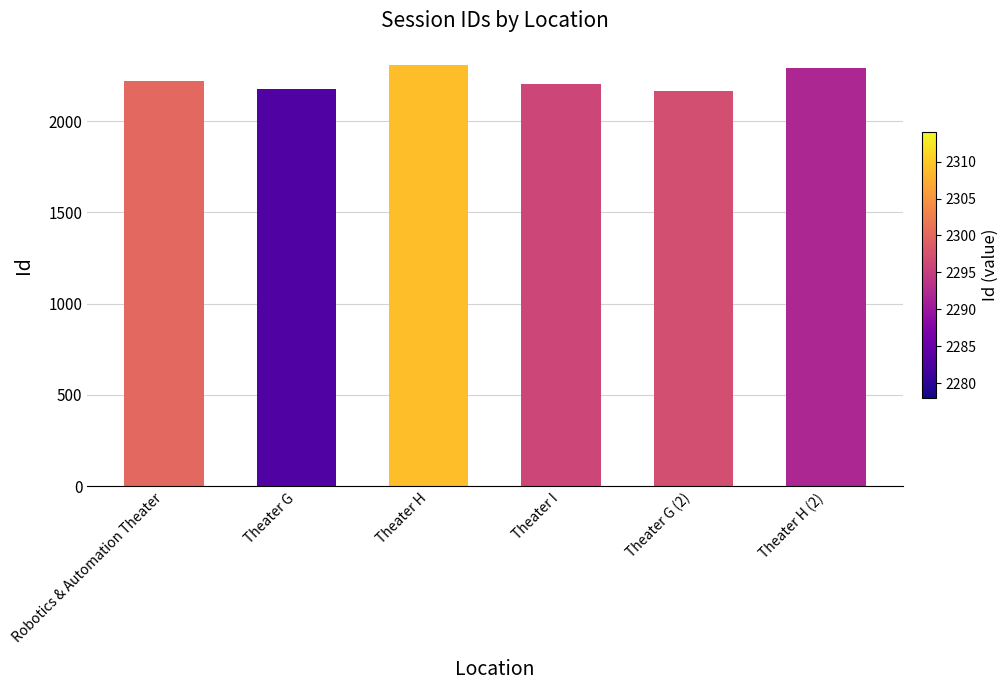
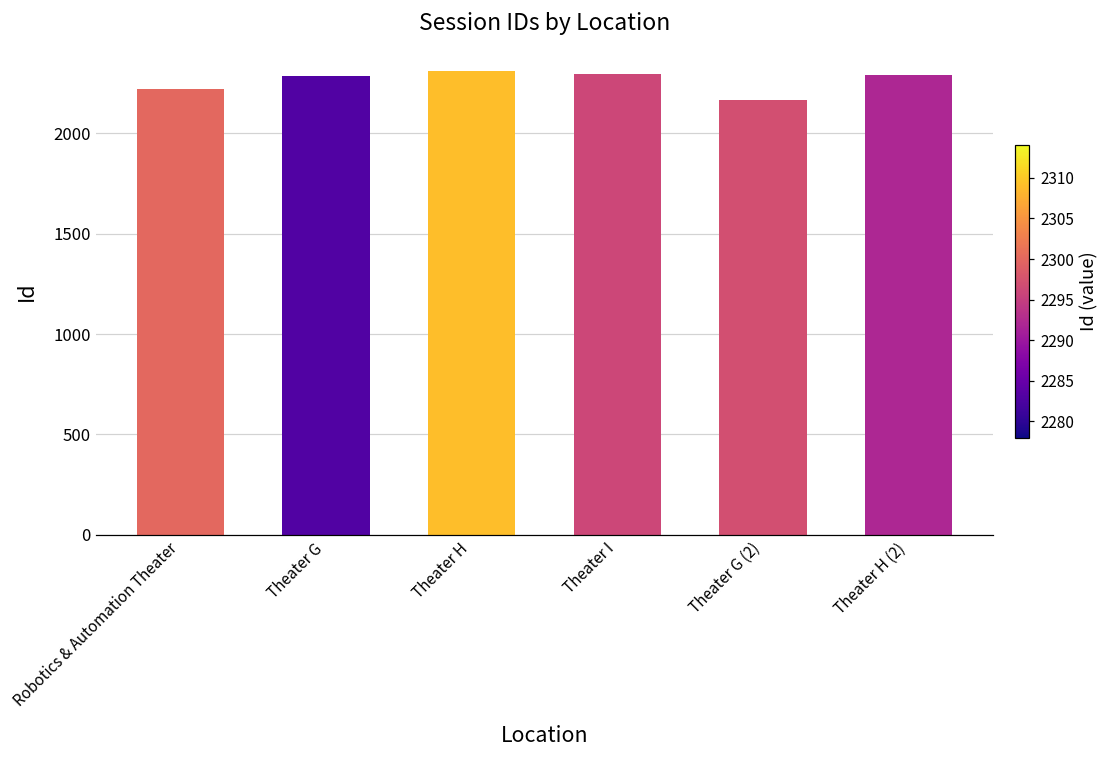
Theater G: 2180 -> 2280
Theater I: 2200 -> 2300
